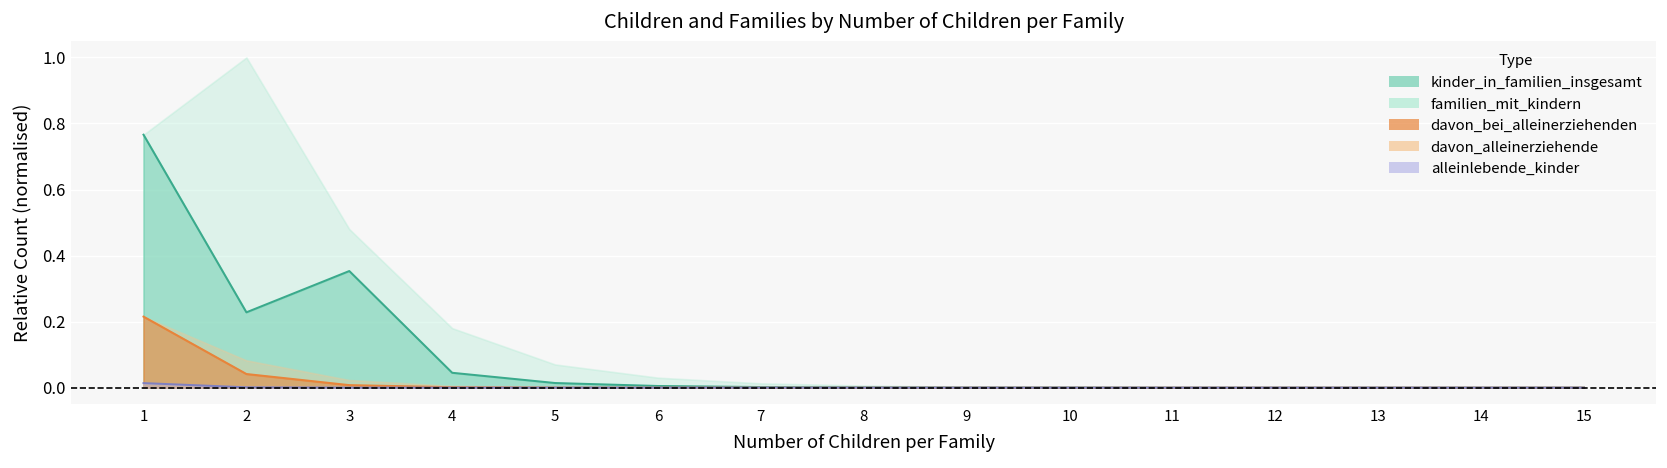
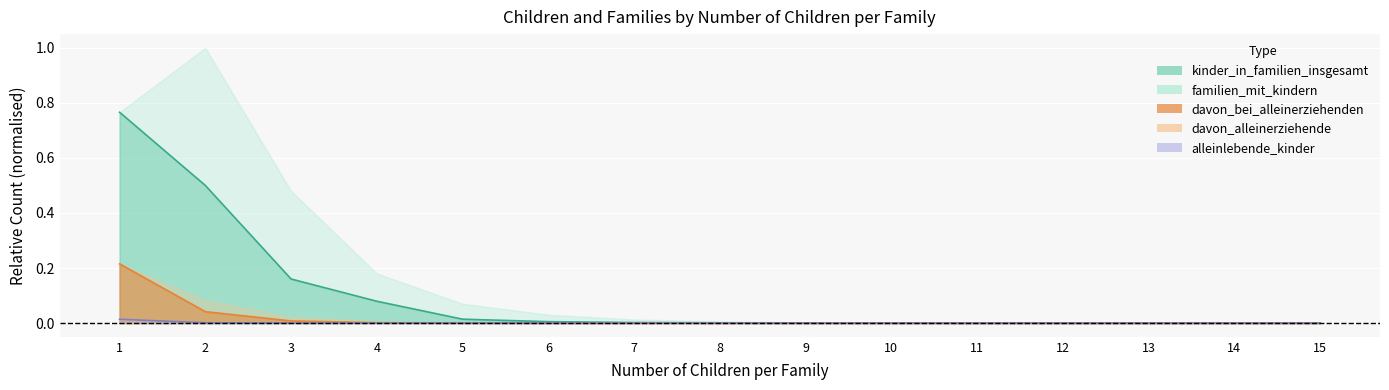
familien_mit_kindern, 2: 0.23 -> 0.50
familien_mit_kindern, 3: 0.35 -> 0.16
familien_mit_kindern, 4: 0.05 -> 0.08
